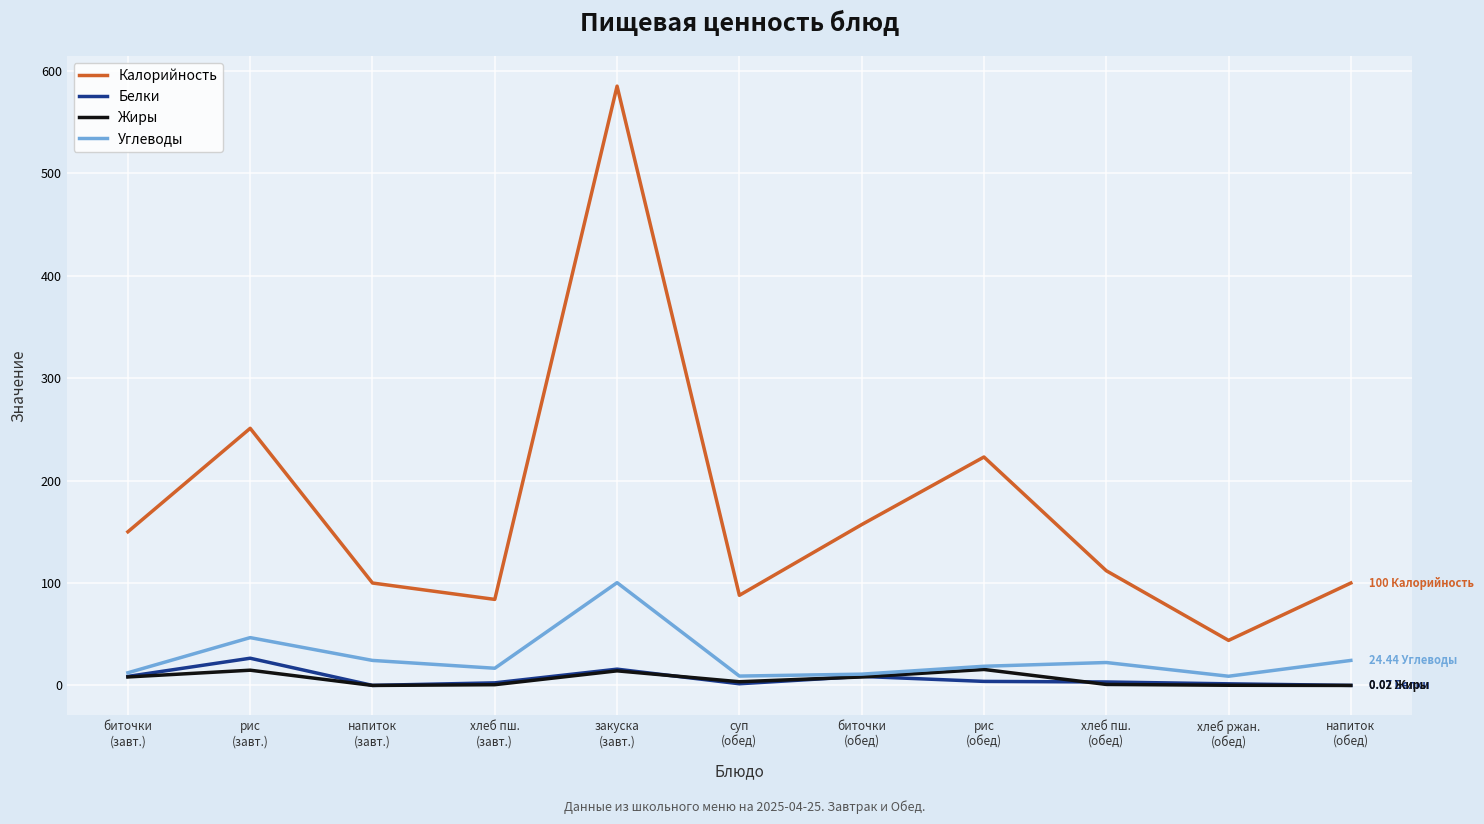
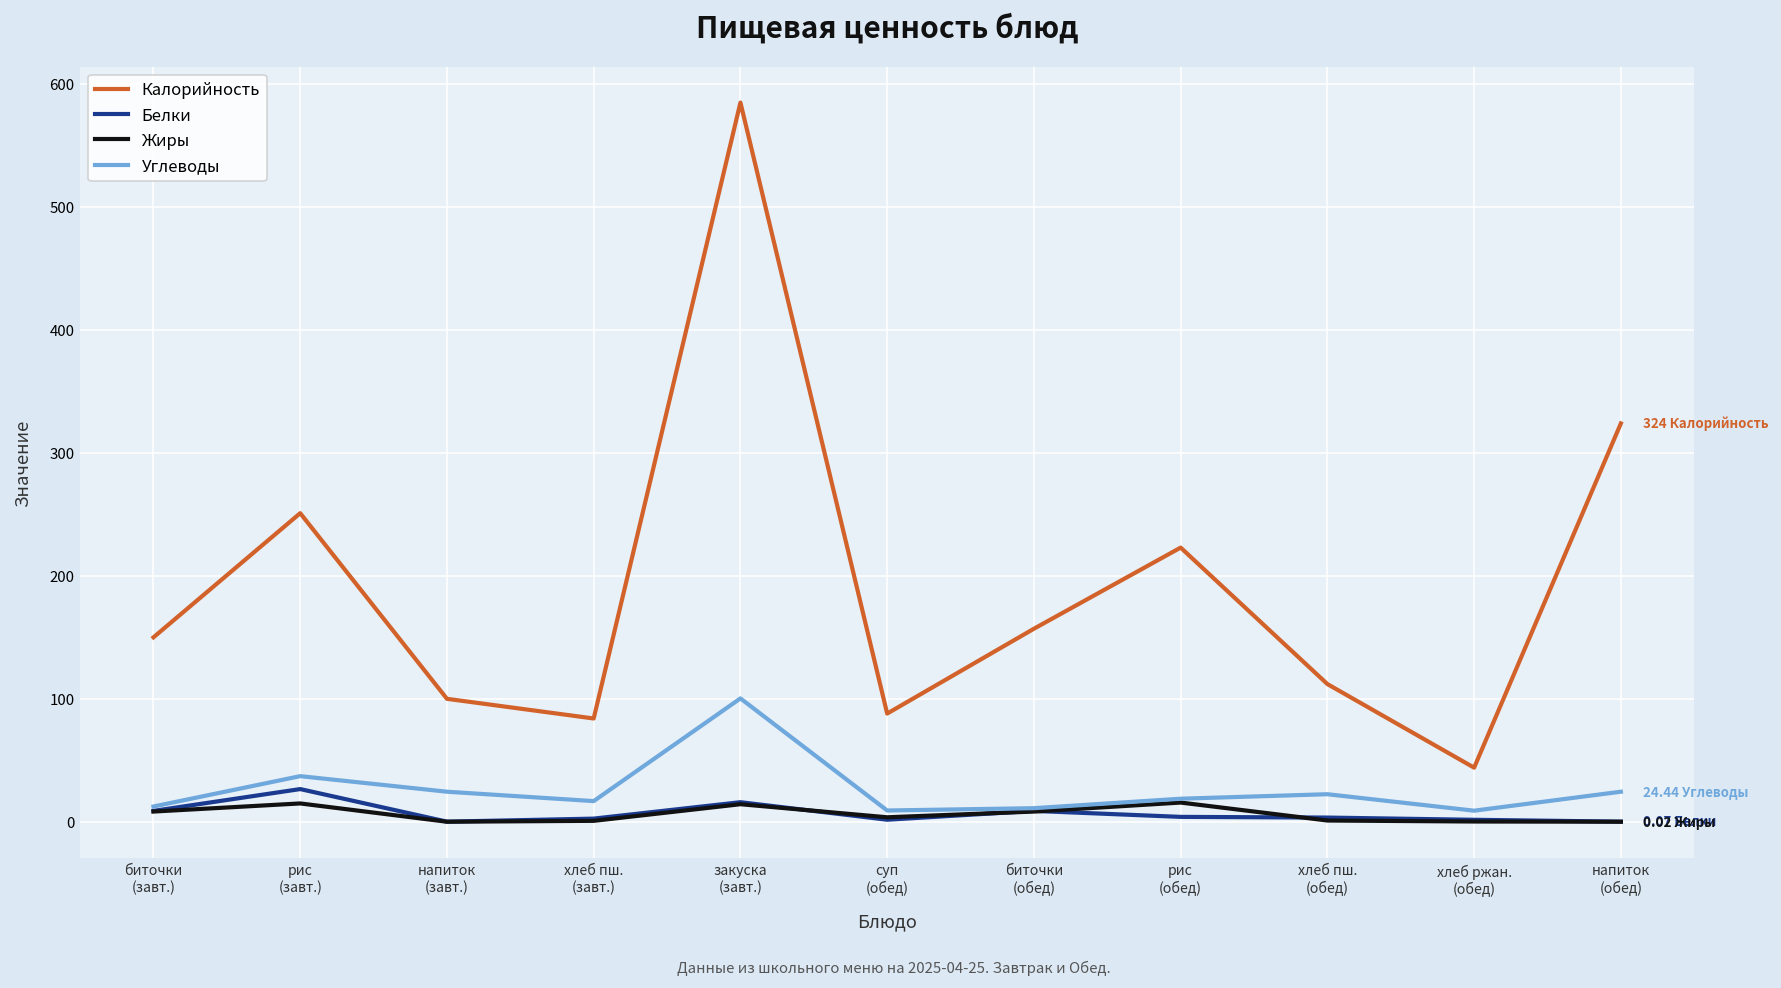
Углеводы, рис (завт.): 47 -> 37
Калорийность, напиток (обед): 100 -> 324
